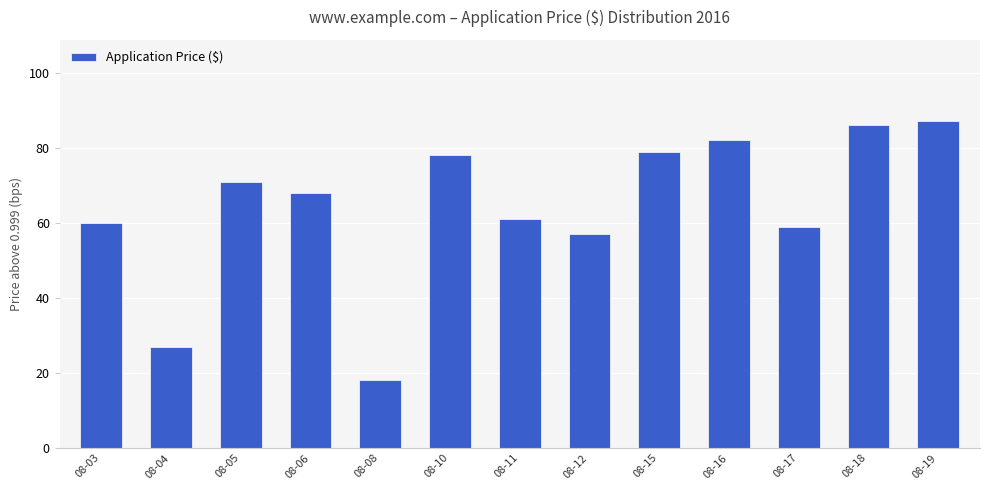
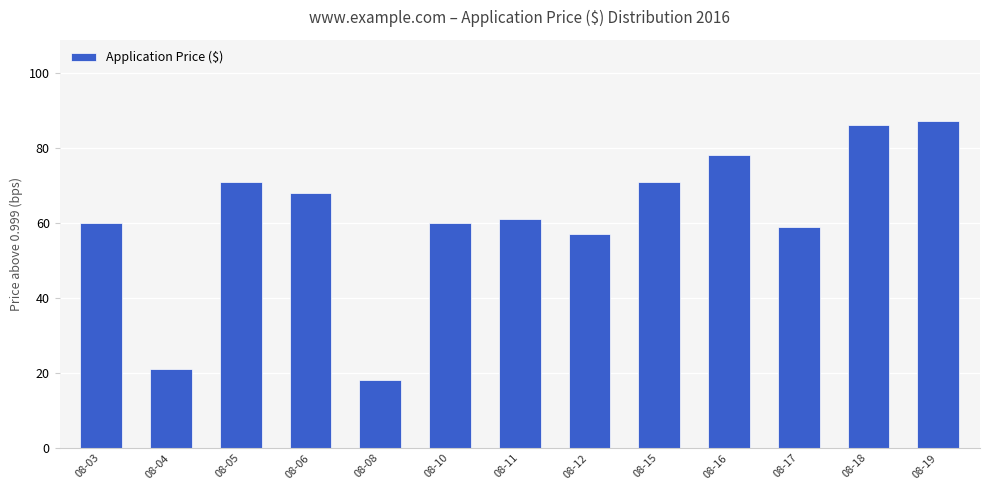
08-04: 27 -> 21
08-10: 78 -> 60
08-15: 79 -> 71
08-16: 82 -> 78
